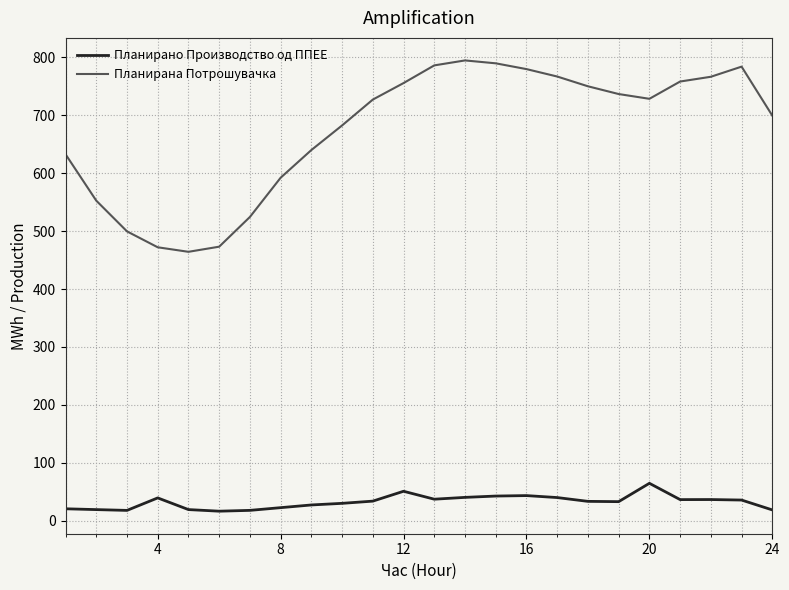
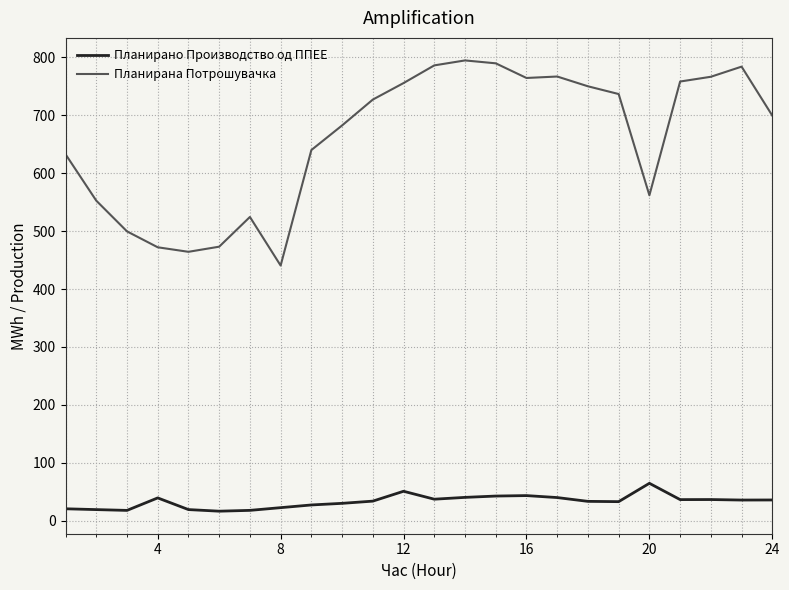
Планирана Потрошувачка, 8: 590 -> 440
Планирана Потрошувачка, 16: 780 -> 760
Планирана Потрошувачка, 20: 730 -> 560
Планирано Производство од ППЕЕ, 24: 20 -> 40
